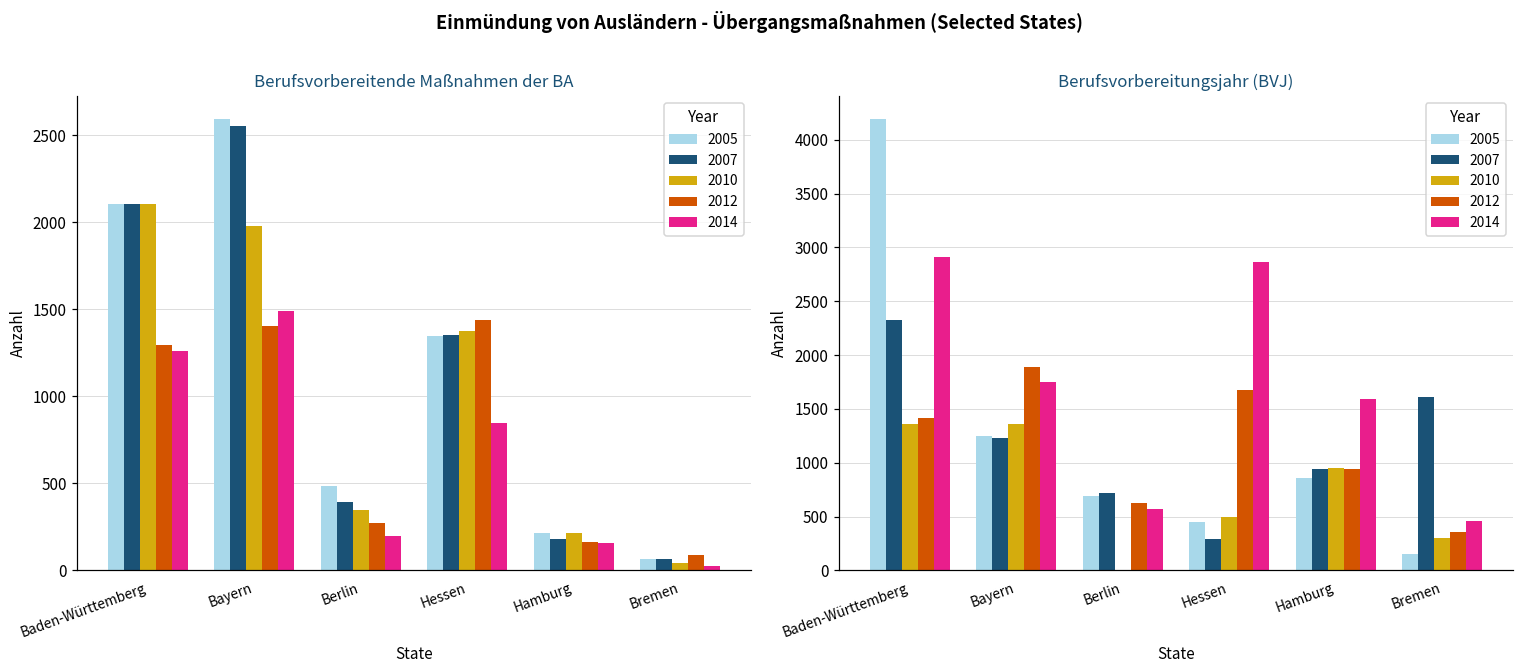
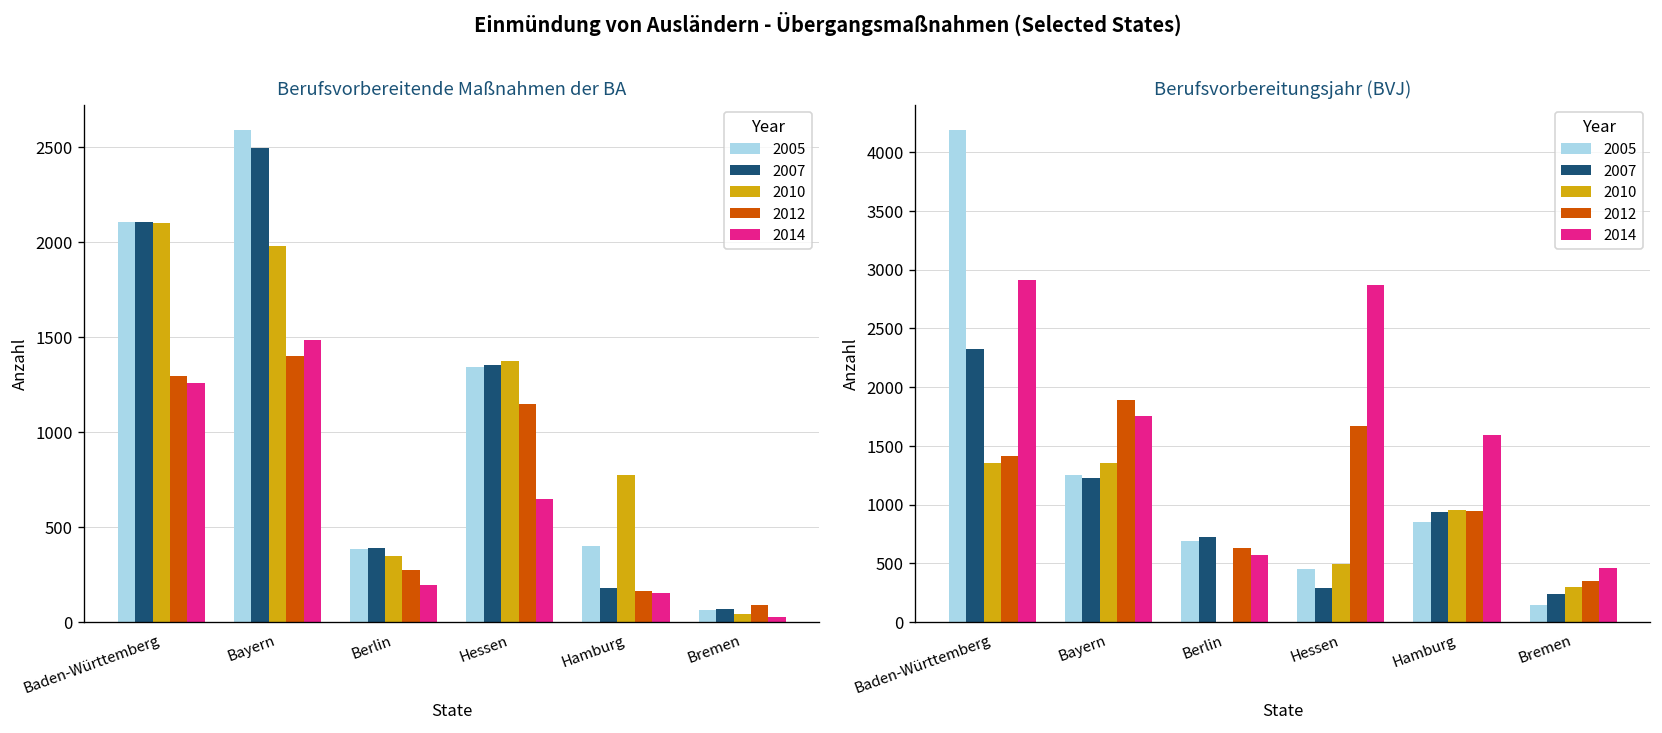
Berufsvorbereitende Maßnahmen der BA, 2007, Bayern: 2550 -> 2500
Berufsvorbereitende Maßnahmen der BA, 2005, Berlin: 480 -> 380
Berufsvorbereitende Maßnahmen der BA, 2012, Hessen: 1440 -> 1150
Berufsvorbereitende Maßnahmen der BA, 2014, Hessen: 850 -> 650
Berufsvorbereitende Maßnahmen der BA, 2005, Hamburg: 210 -> 400
Berufsvorbereitende Maßnahmen der BA, 2010, Hamburg: 210 -> 770
Berufsvorbereitungsjahr (BVJ), 2007, Bremen: 1600 -> 200
